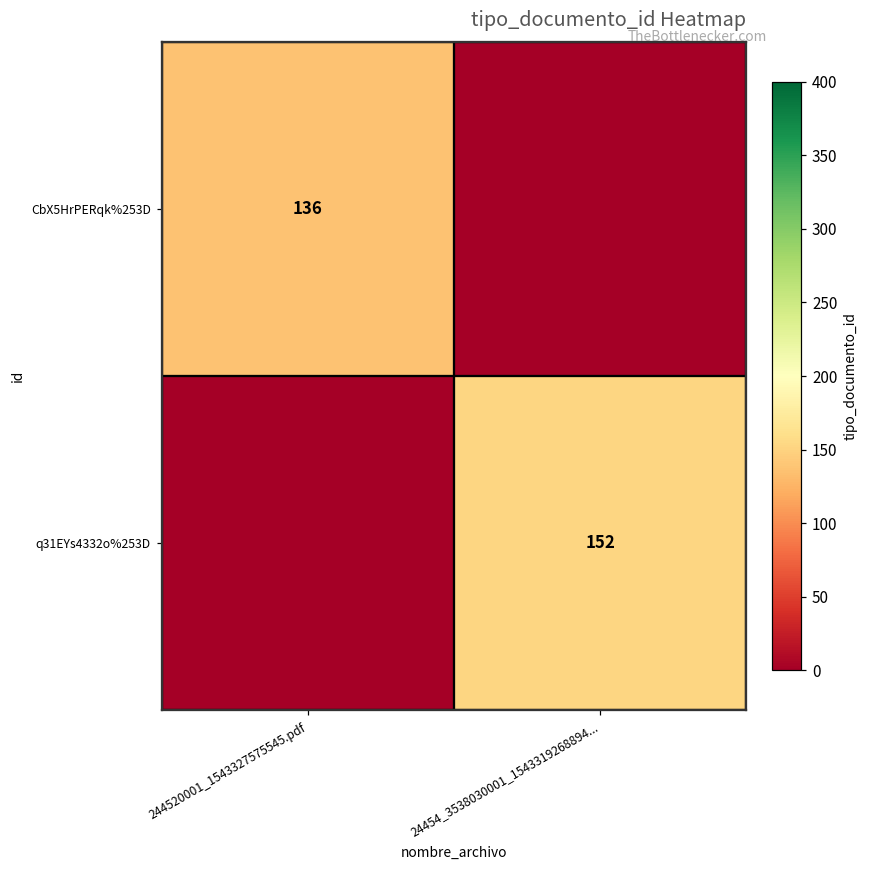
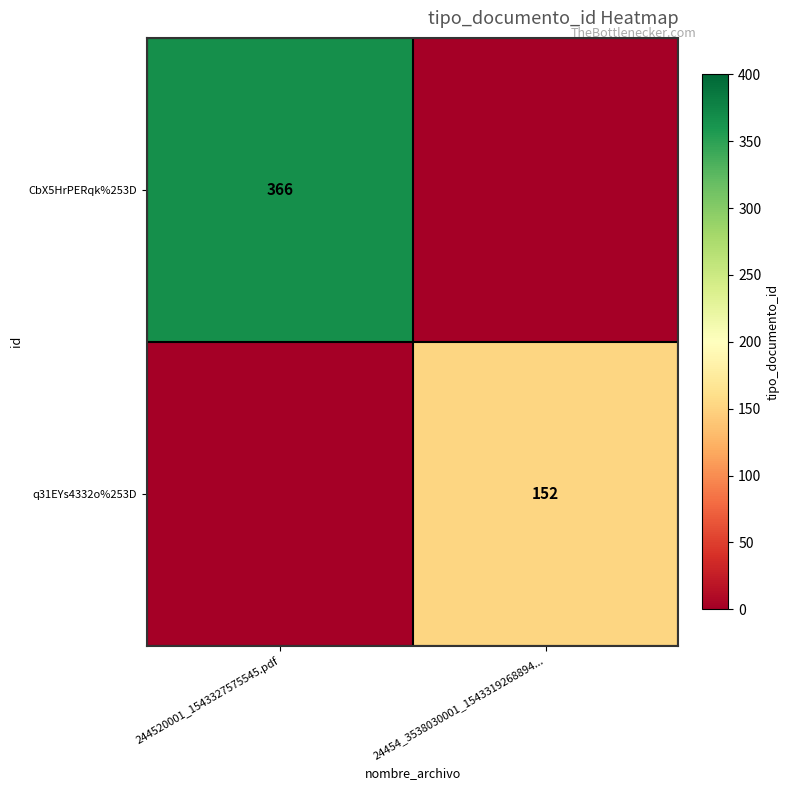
CbX5HrPERqk%253D, 244520001_1543327575545.pdf: 136 -> 366
